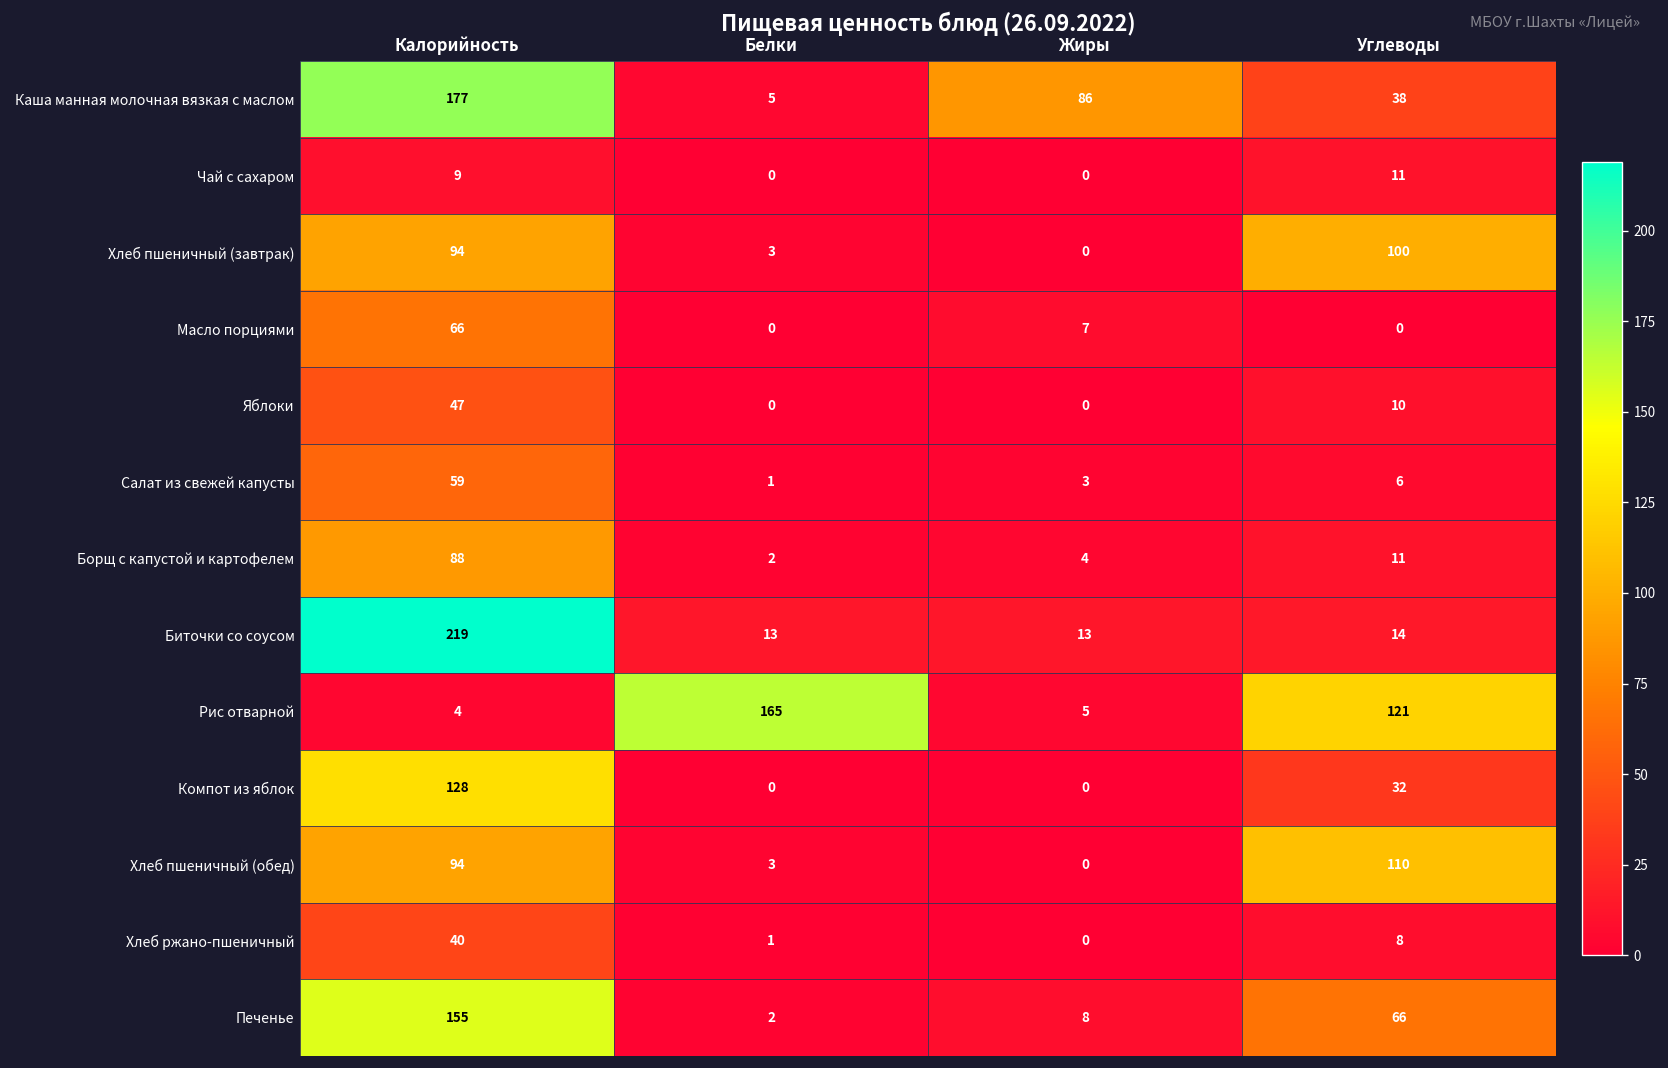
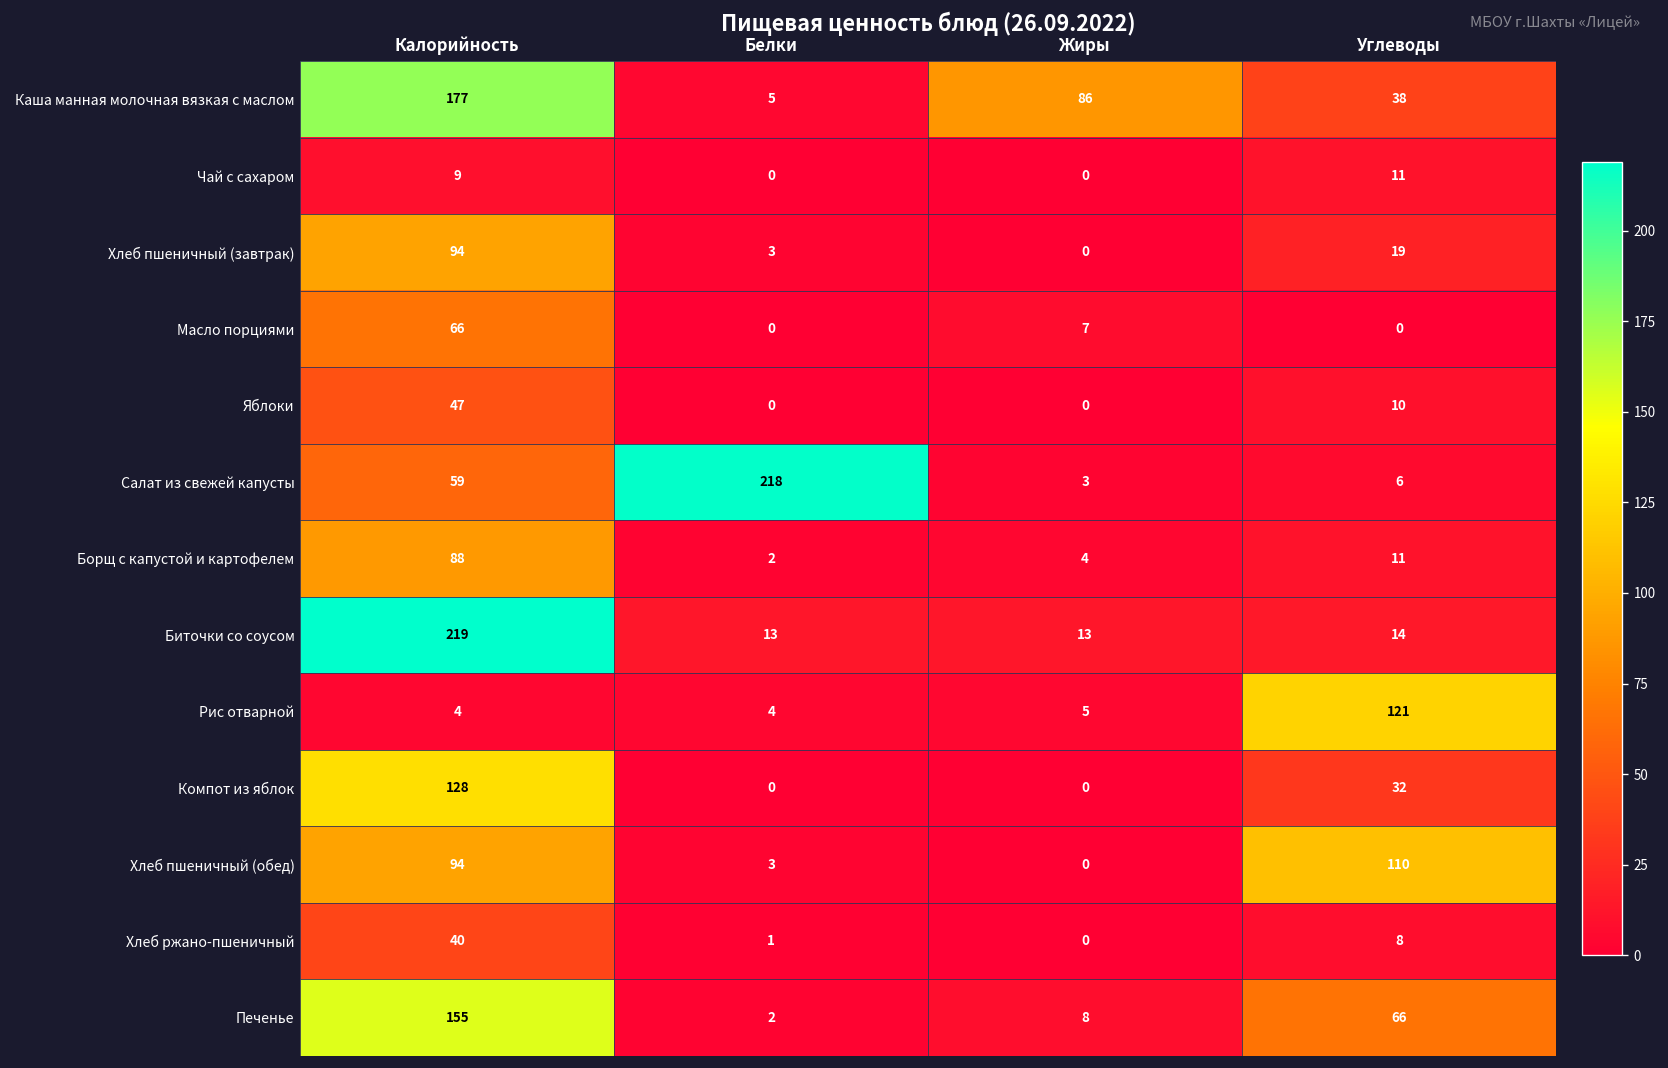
Хлеб пшеничный (завтрак), Углеводы: 100 -> 19
Салат из свежей капусты, Белки: 1 -> 218
Рис отварной, Белки: 165 -> 4
